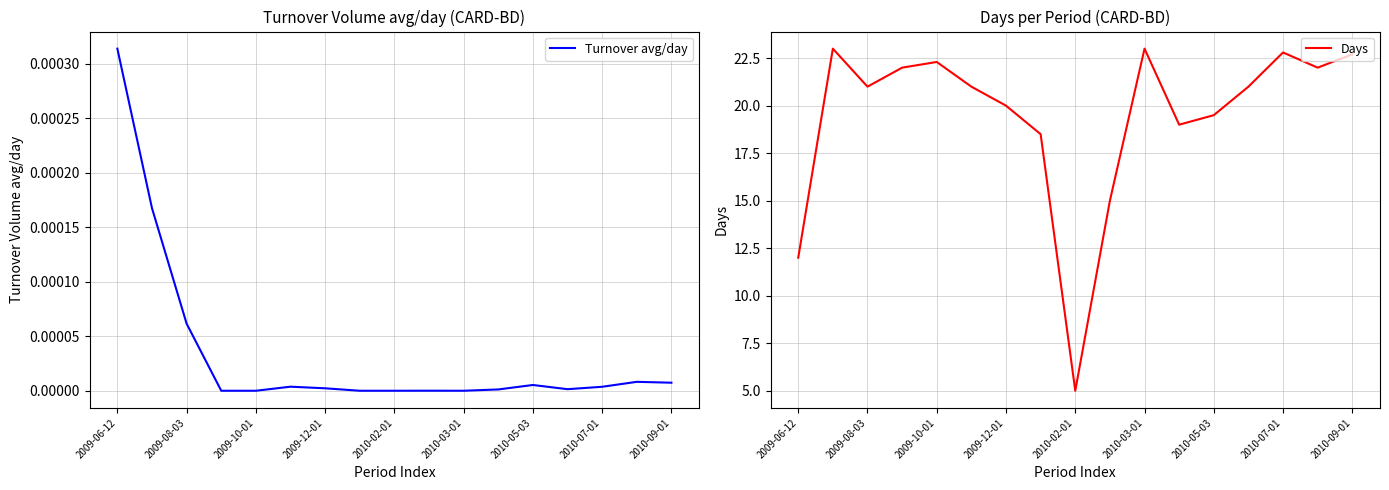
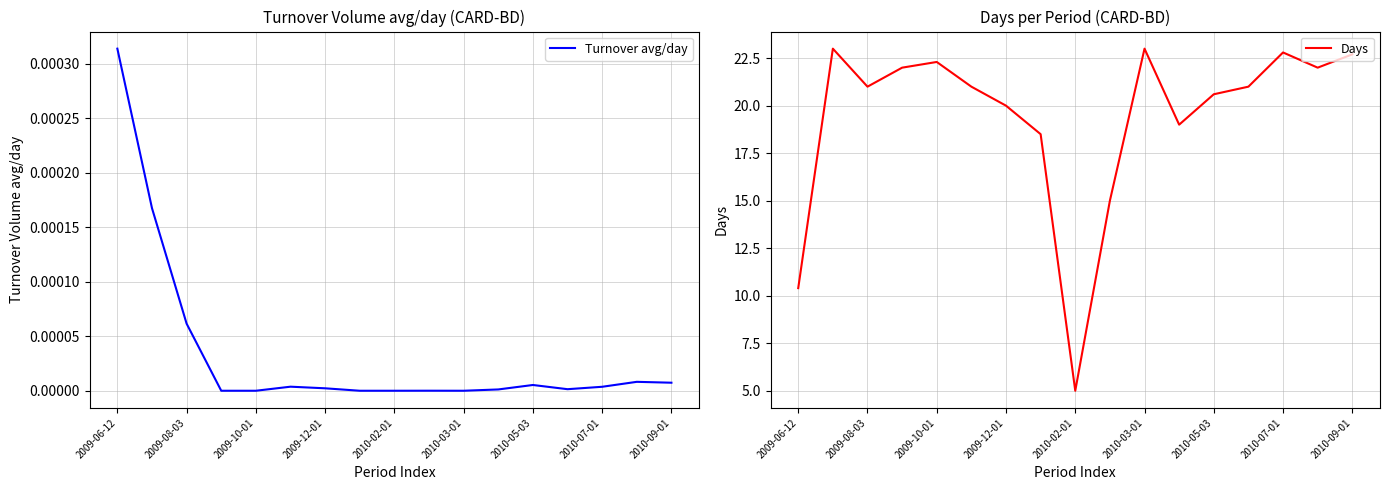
Days per Period (CARD-BD), 2009-06-12: 12.0 -> 10.4
Days per Period (CARD-BD), 2010-05-03: 19.5 -> 20.6
